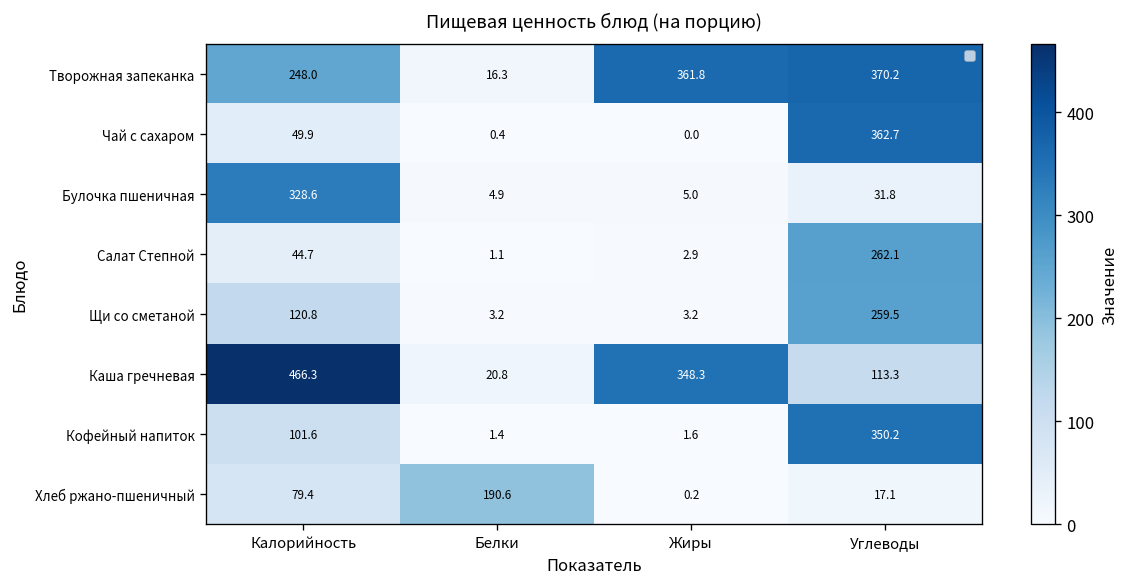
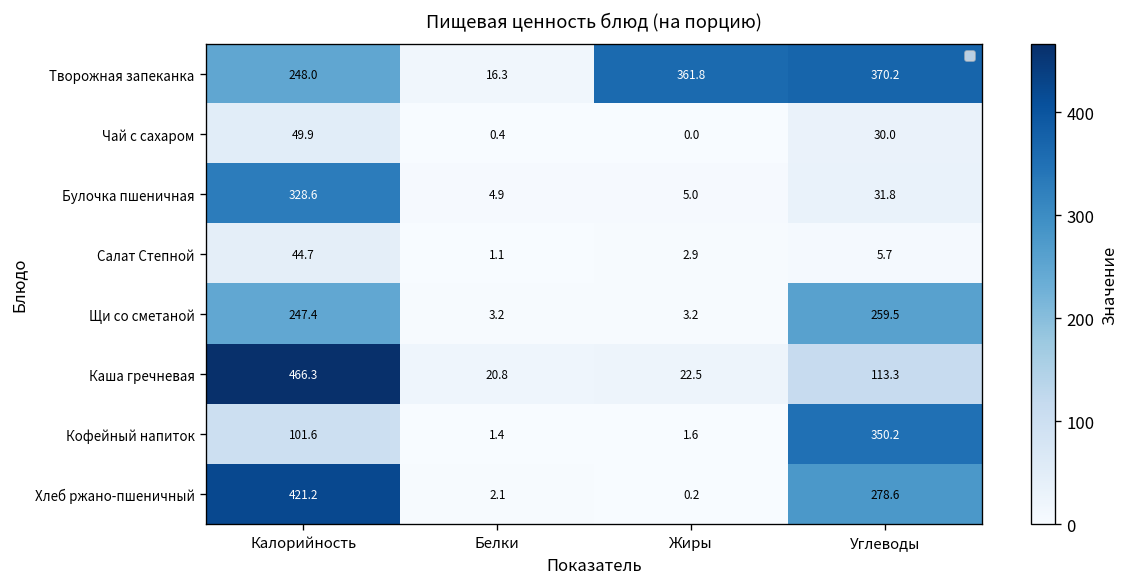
Чай с сахаром, Углеводы: 362.7 -> 30.0
Салат Степной, Углеводы: 262.1 -> 5.7
Щи со сметаной, Калорийность: 120.8 -> 247.4
Каша гречневая, Жиры: 348.3 -> 22.5
Хлеб ржано-пшеничный, Калорийность: 79.4 -> 421.2
Хлеб ржано-пшеничный, Белки: 190.6 -> 2.1
Хлеб ржано-пшеничный, Углеводы: 17.1 -> 278.6
